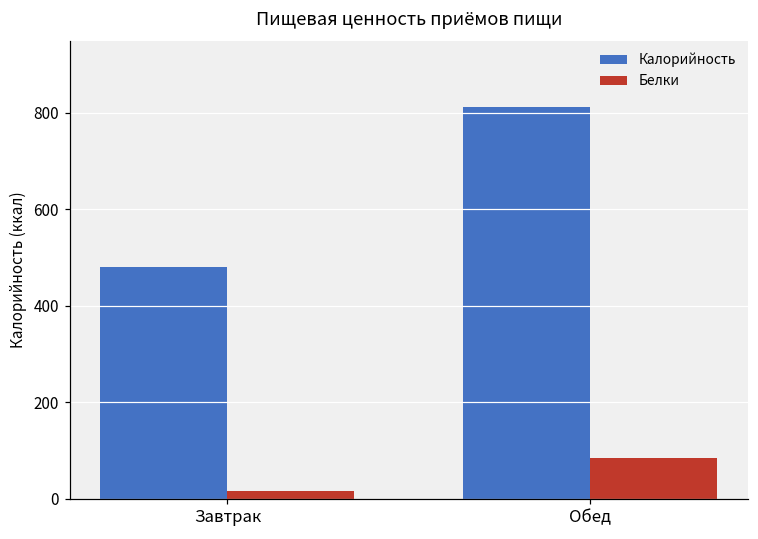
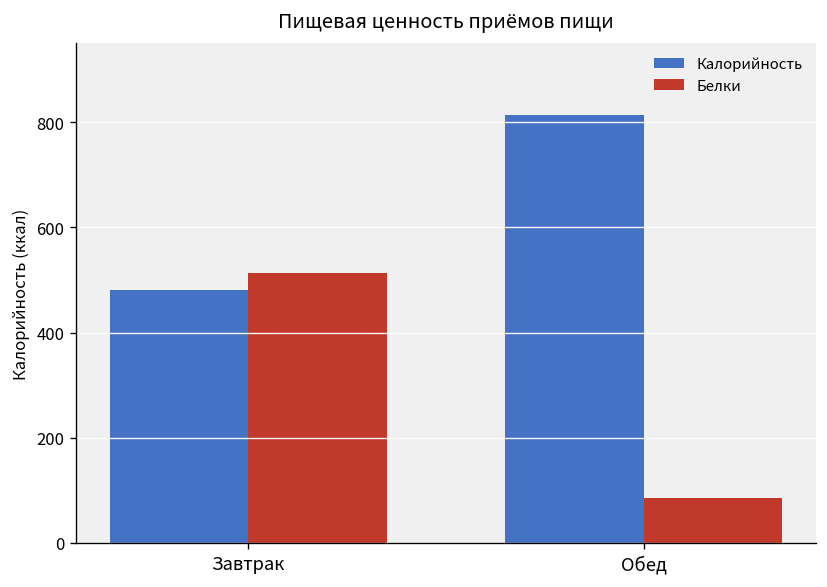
Белки, Завтрак: 20 -> 510
